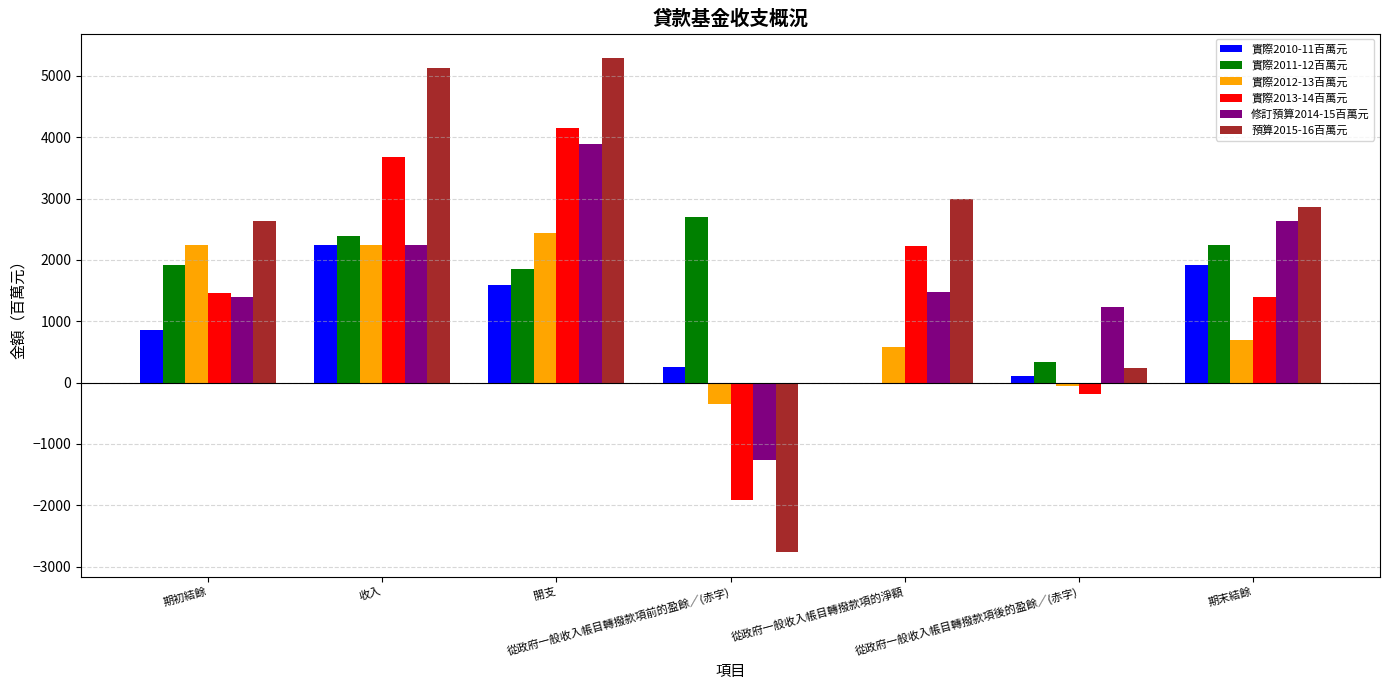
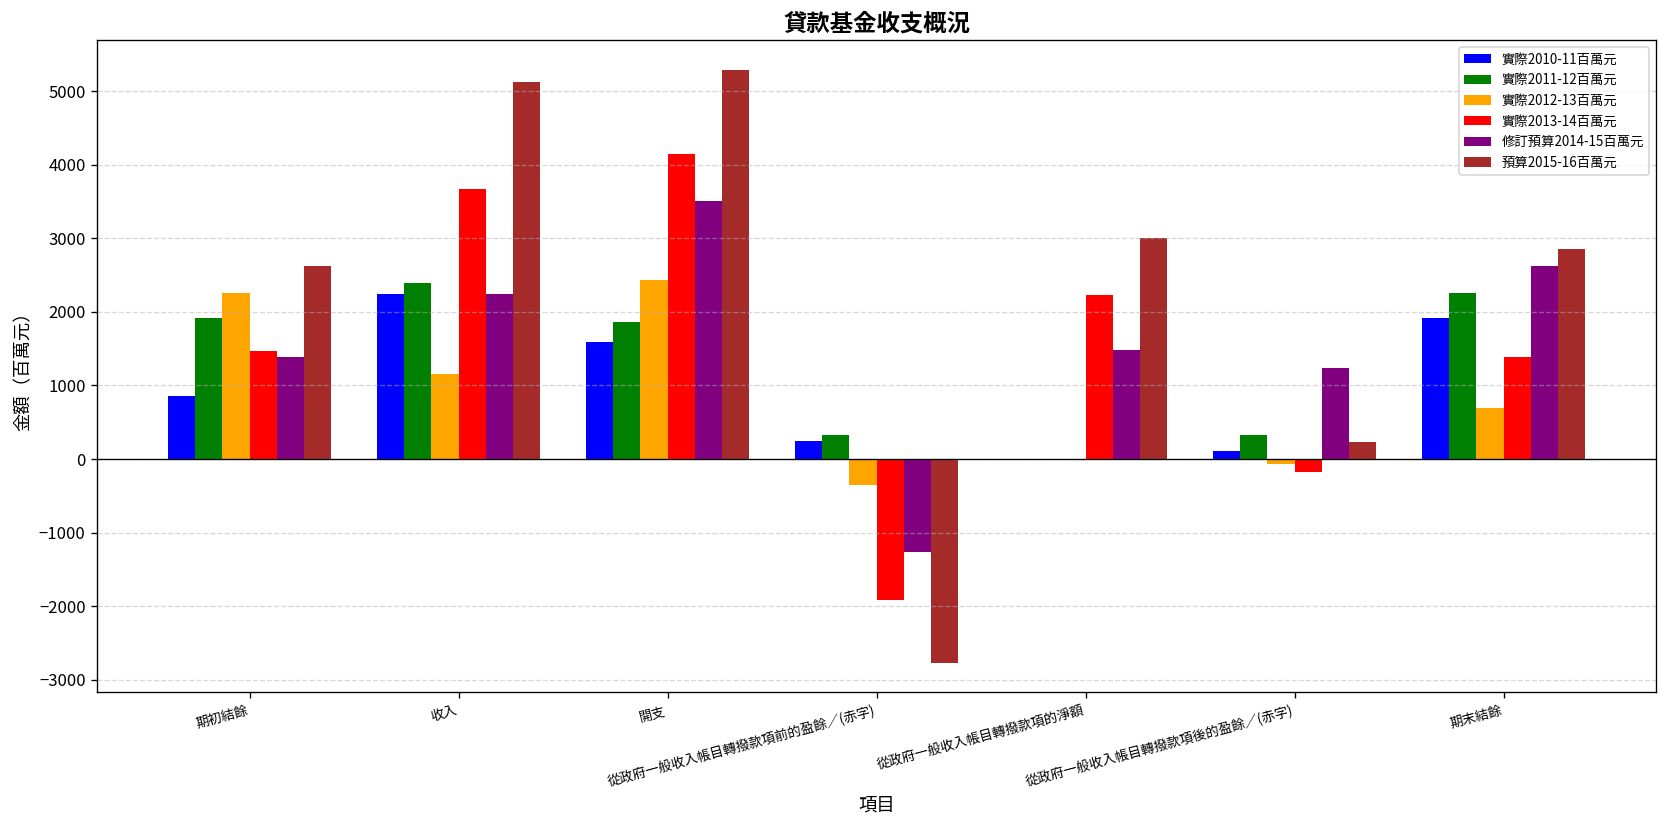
實際2012-13百萬元, 收入: 2200 -> 1200
修訂預算2014-15百萬元, 開支: 3900 -> 3500
實際2011-12百萬元, 從政府一般收入帳目轉撥款項前的盈餘／(赤字): 2700 -> 300
實際2012-13百萬元, 從政府一般收入帳目轉撥款項的淨額: 600 -> 0
